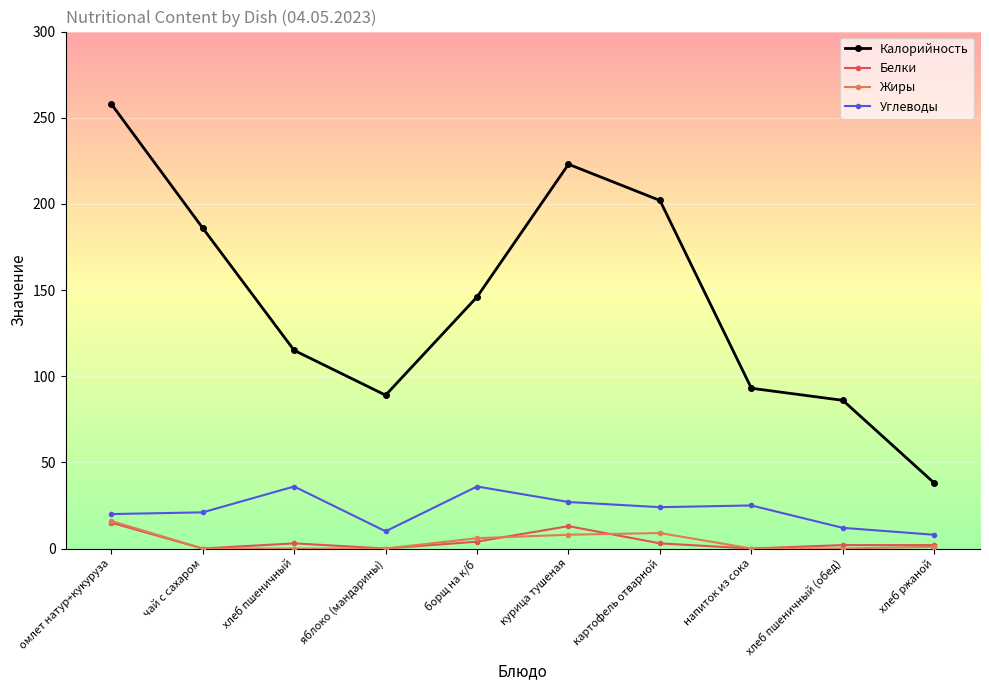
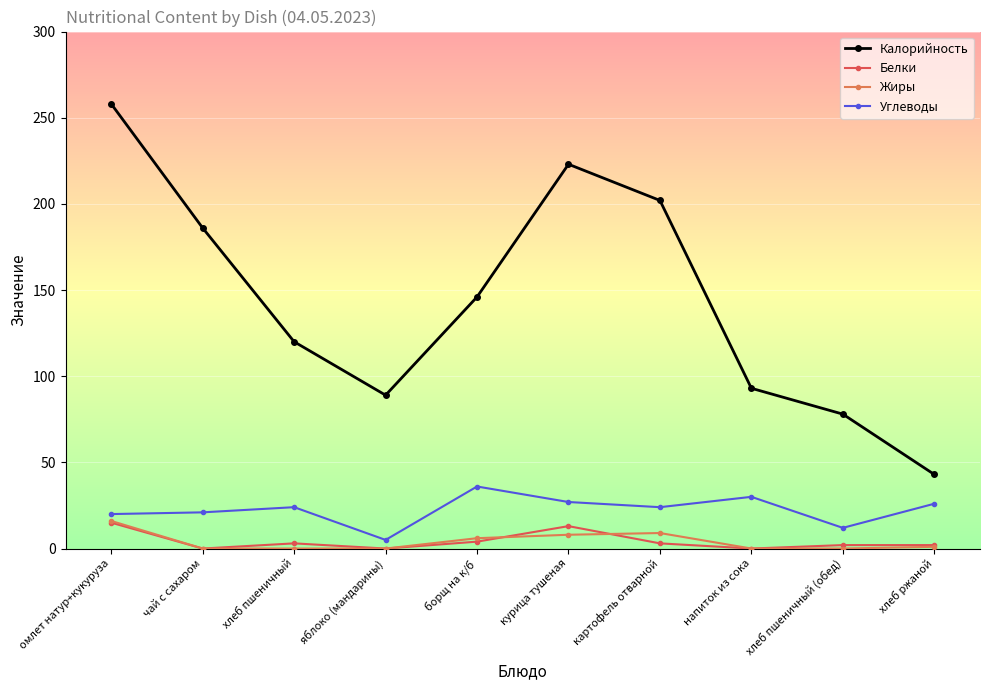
Калорийность, хлеб пшеничный: 115 -> 120
Углеводы, хлеб пшеничный: 36 -> 24
Углеводы, яблоко (мандарины): 10 -> 5
Углеводы, напиток из сока: 25 -> 30
Калорийность, хлеб пшеничный (обед): 86 -> 78
Калорийность, хлеб ржаной: 38 -> 43
Углеводы, хлеб ржаной: 8 -> 26
